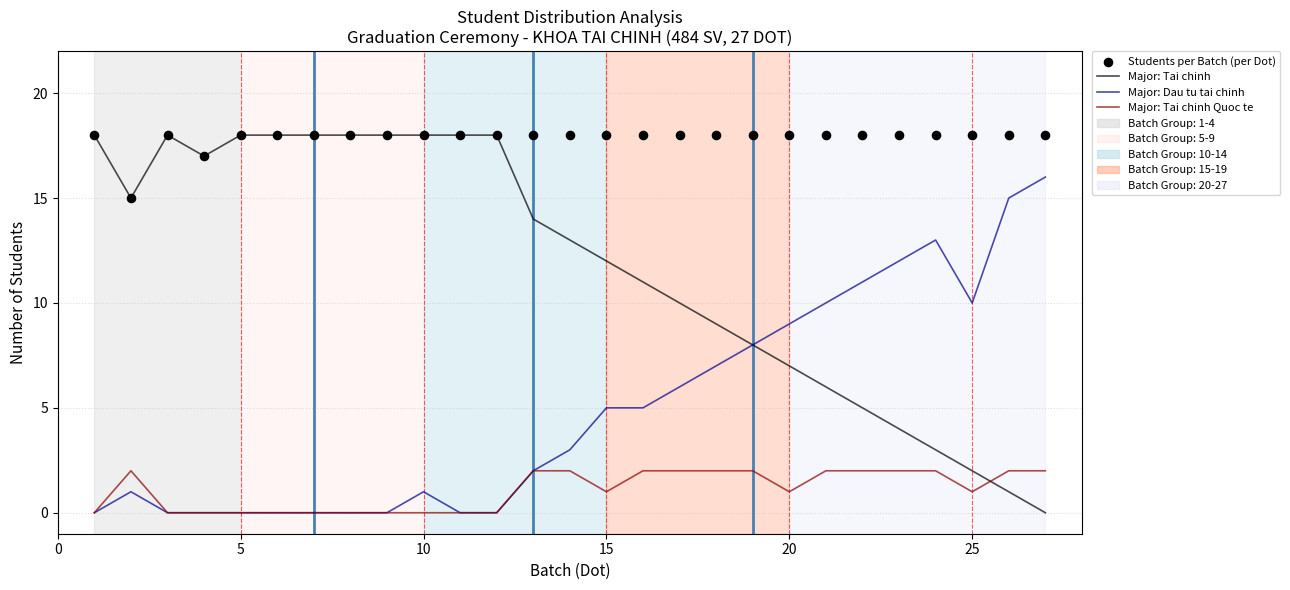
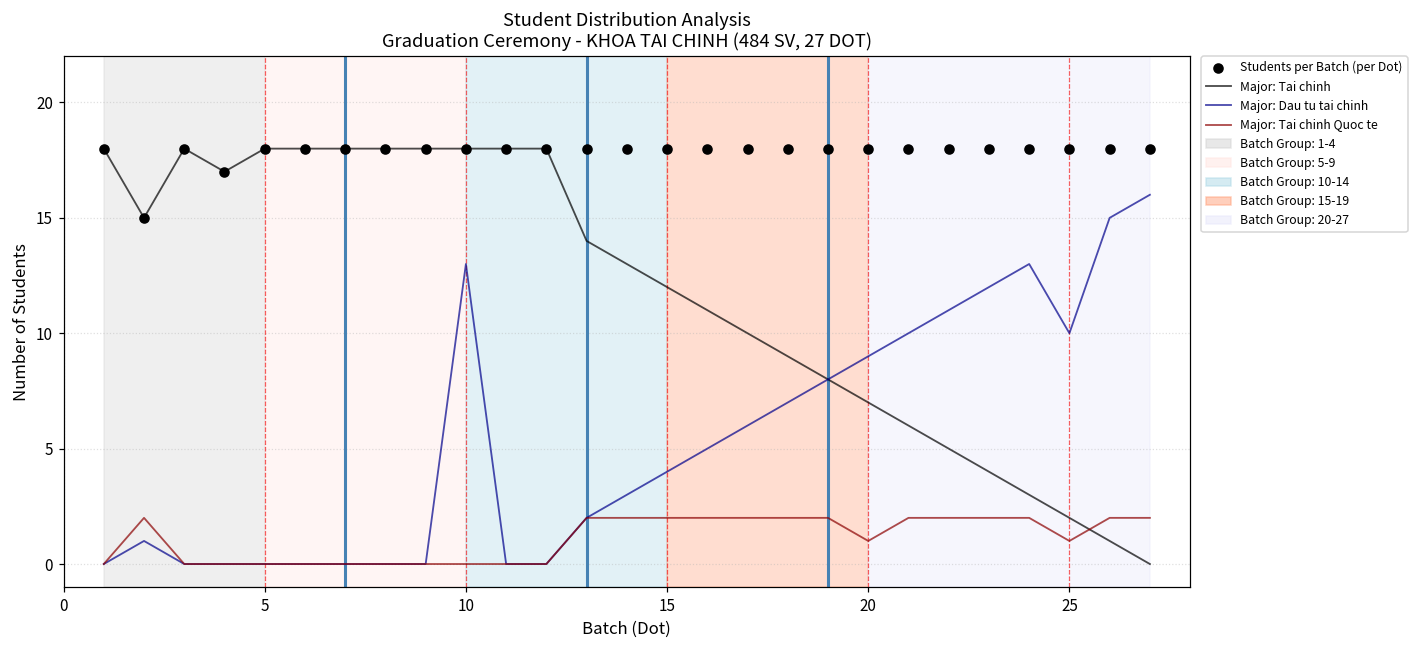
Major: Dau tu tai chinh, 10: 1 -> 13
Major: Dau tu tai chinh, 15: 5 -> 4
Major: Tai chinh Quoc te, 15: 1 -> 2
